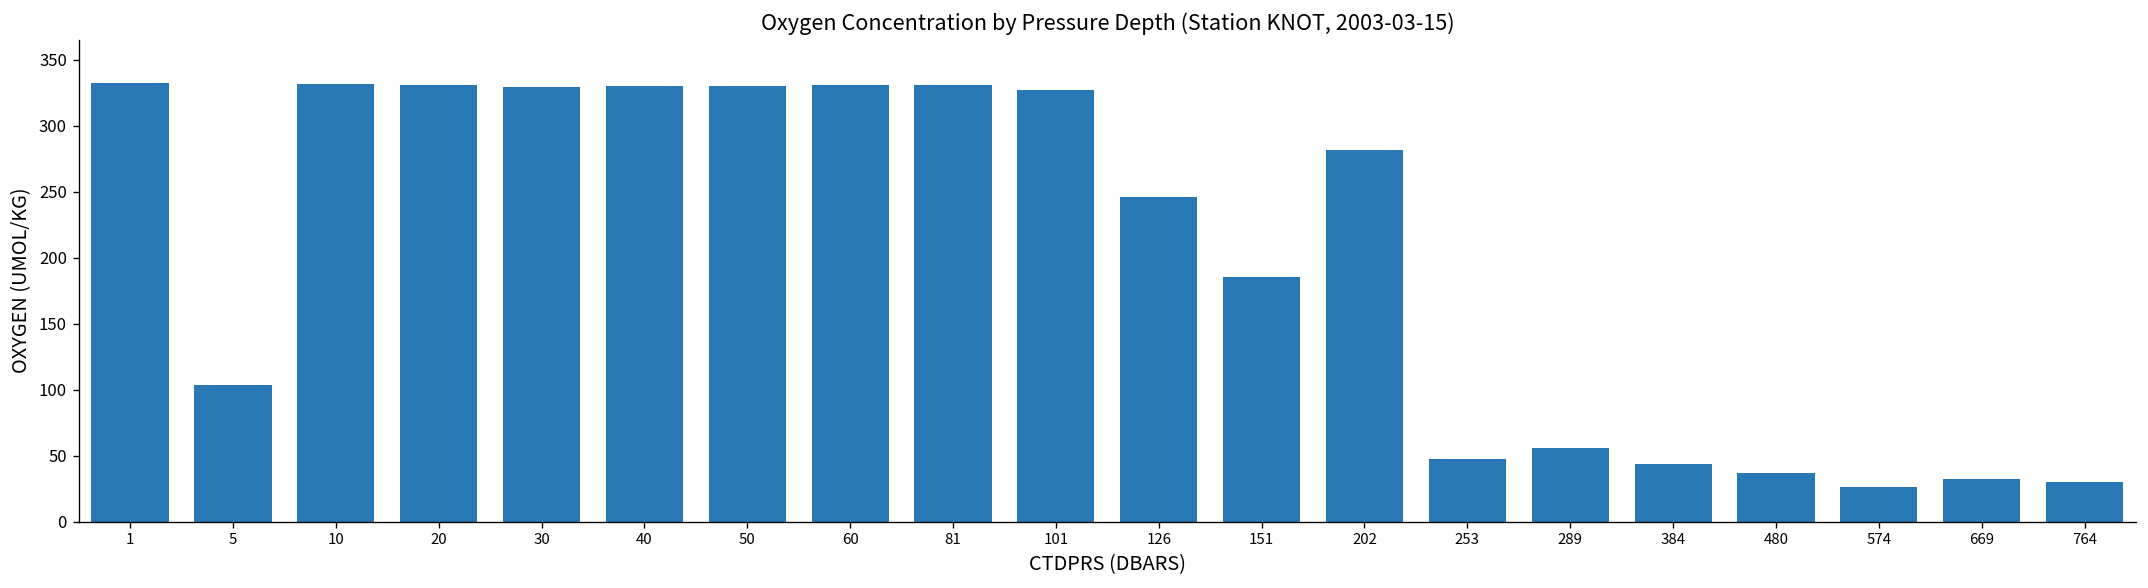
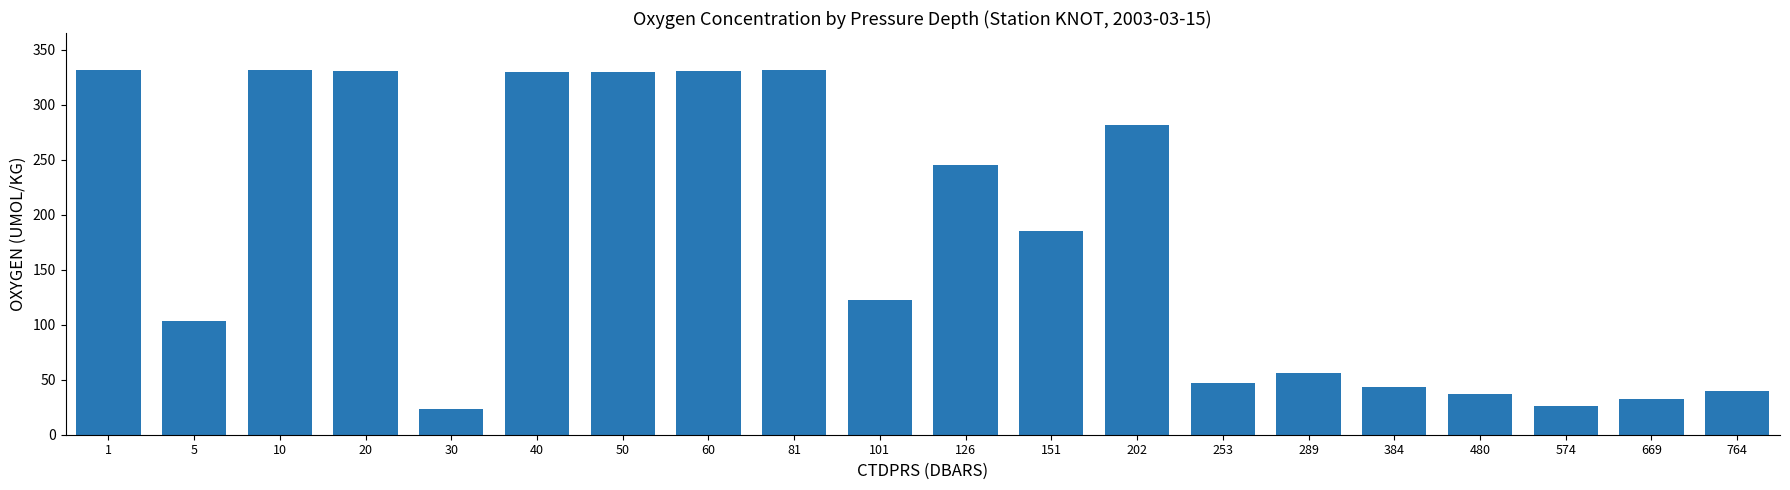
30: 330 -> 23
101: 327 -> 122
764: 30 -> 40
